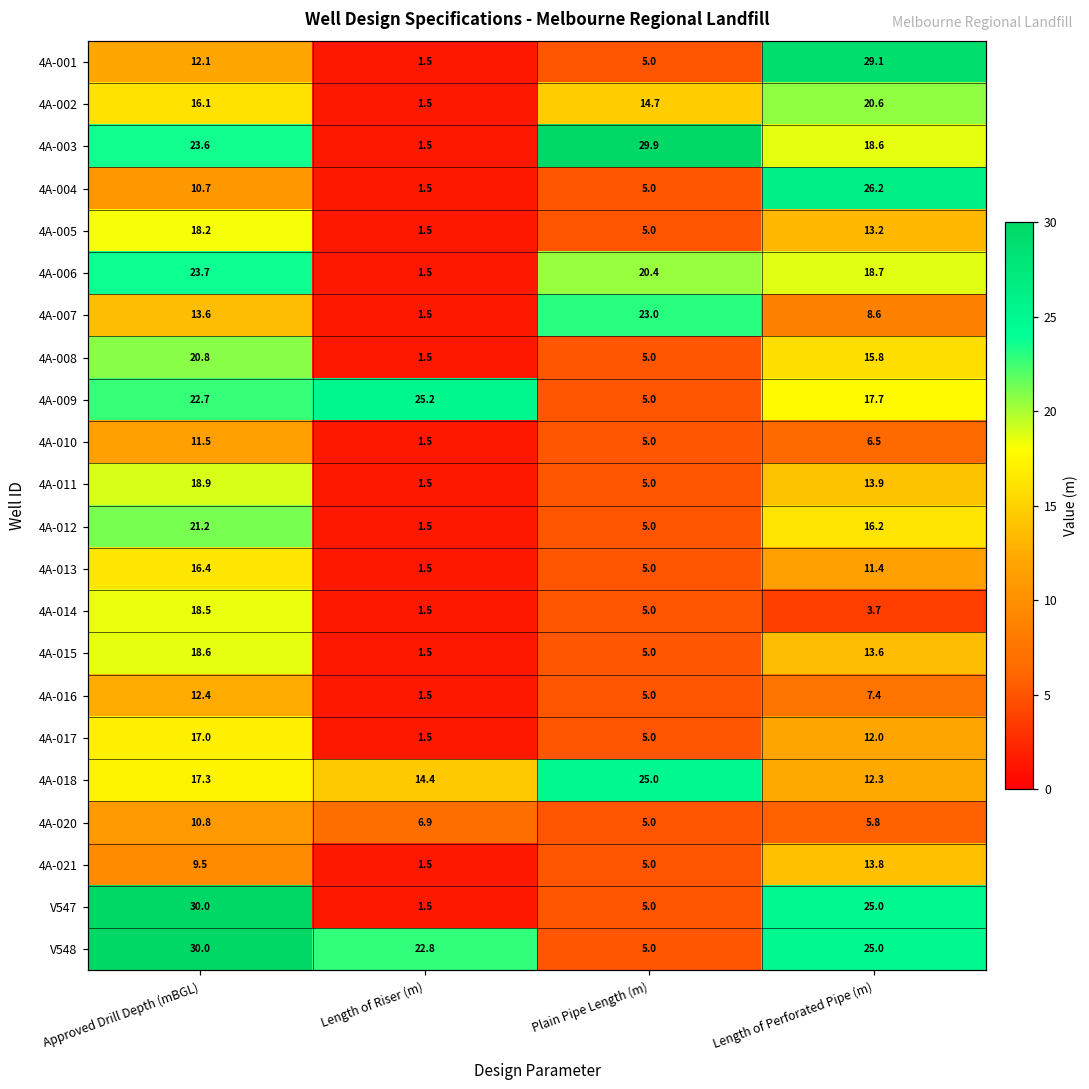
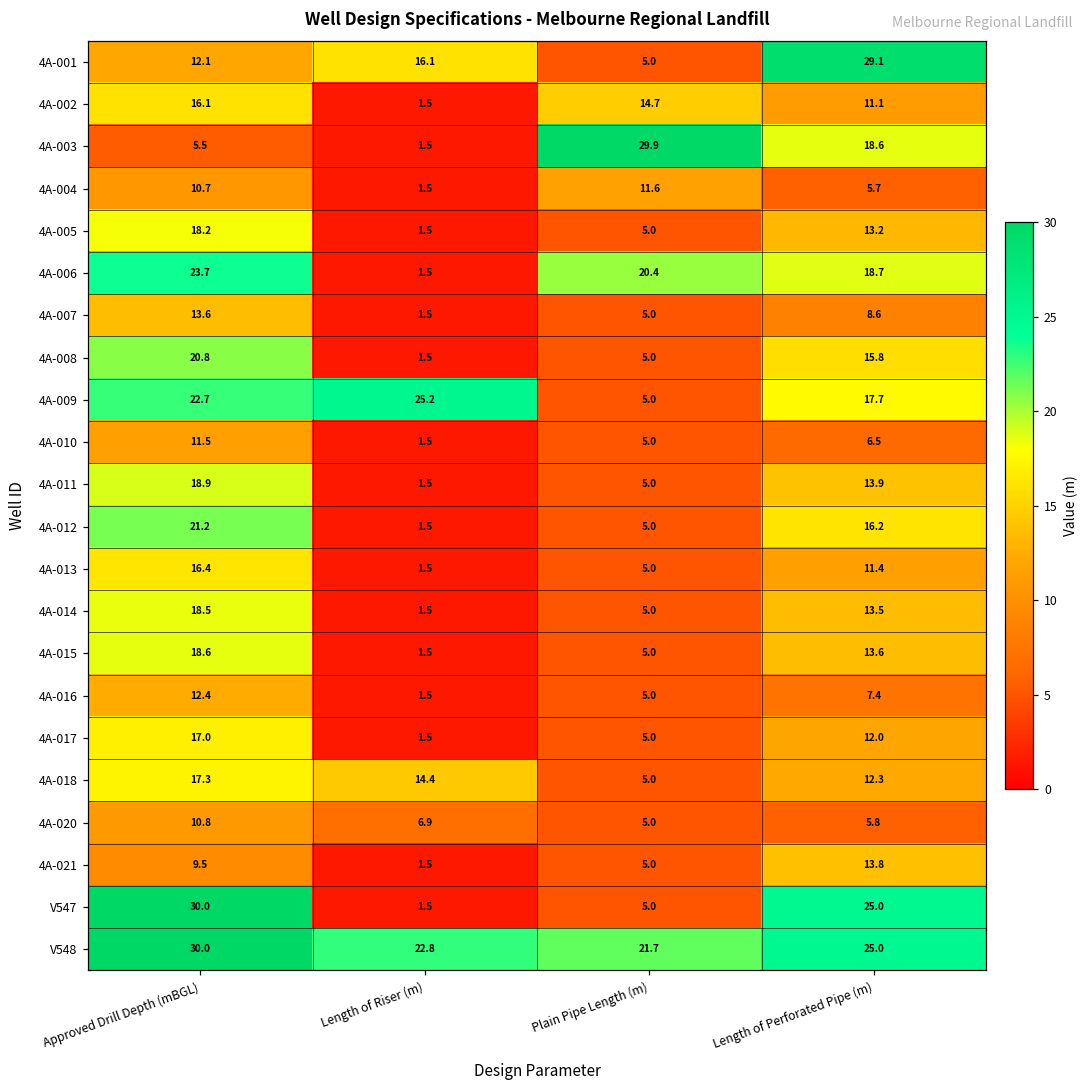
4A-001, Length of Riser (m): 1.5 -> 16.1
4A-002, Length of Perforated Pipe (m): 20.6 -> 11.1
4A-003, Approved Drill Depth (mBGL): 23.6 -> 5.5
4A-004, Plain Pipe Length (m): 5.0 -> 11.6
4A-004, Length of Perforated Pipe (m): 26.2 -> 5.7
4A-007, Plain Pipe Length (m): 23.0 -> 5.0
4A-014, Length of Perforated Pipe (m): 3.7 -> 13.5
4A-018, Plain Pipe Length (m): 25.0 -> 5.0
V548, Plain Pipe Length (m): 5.0 -> 21.7
